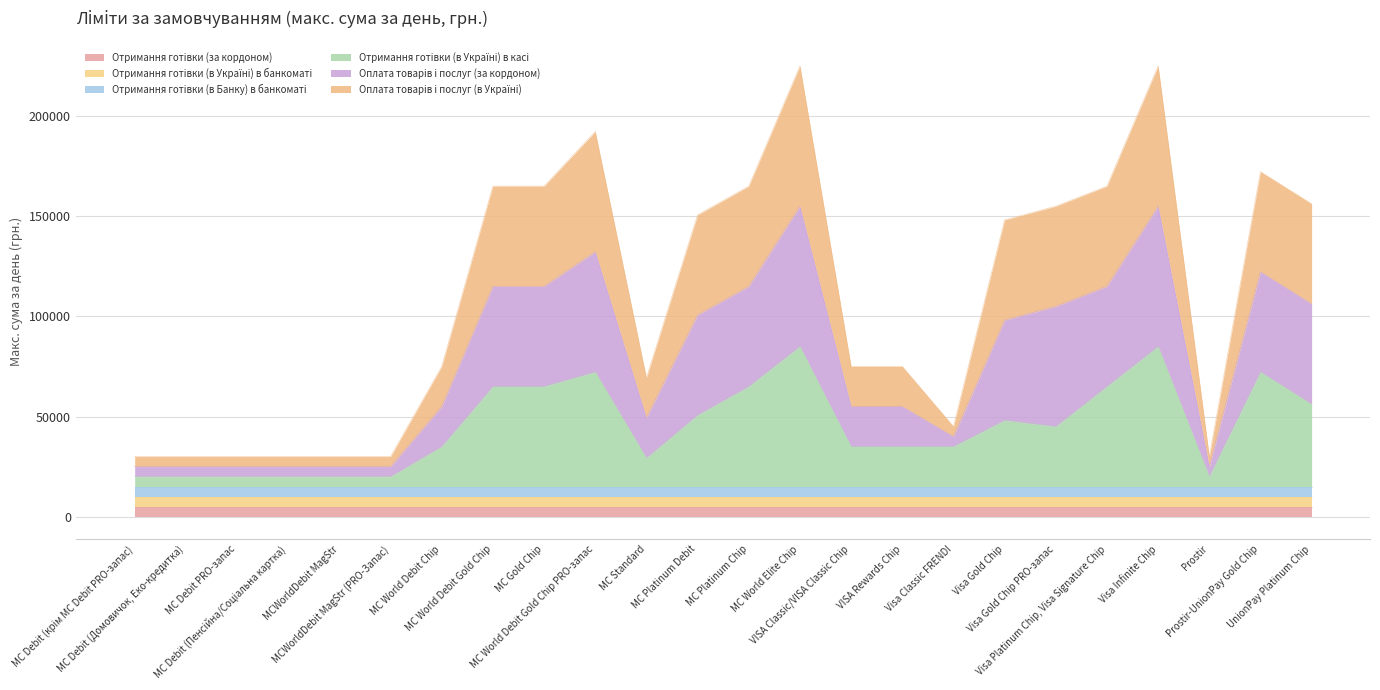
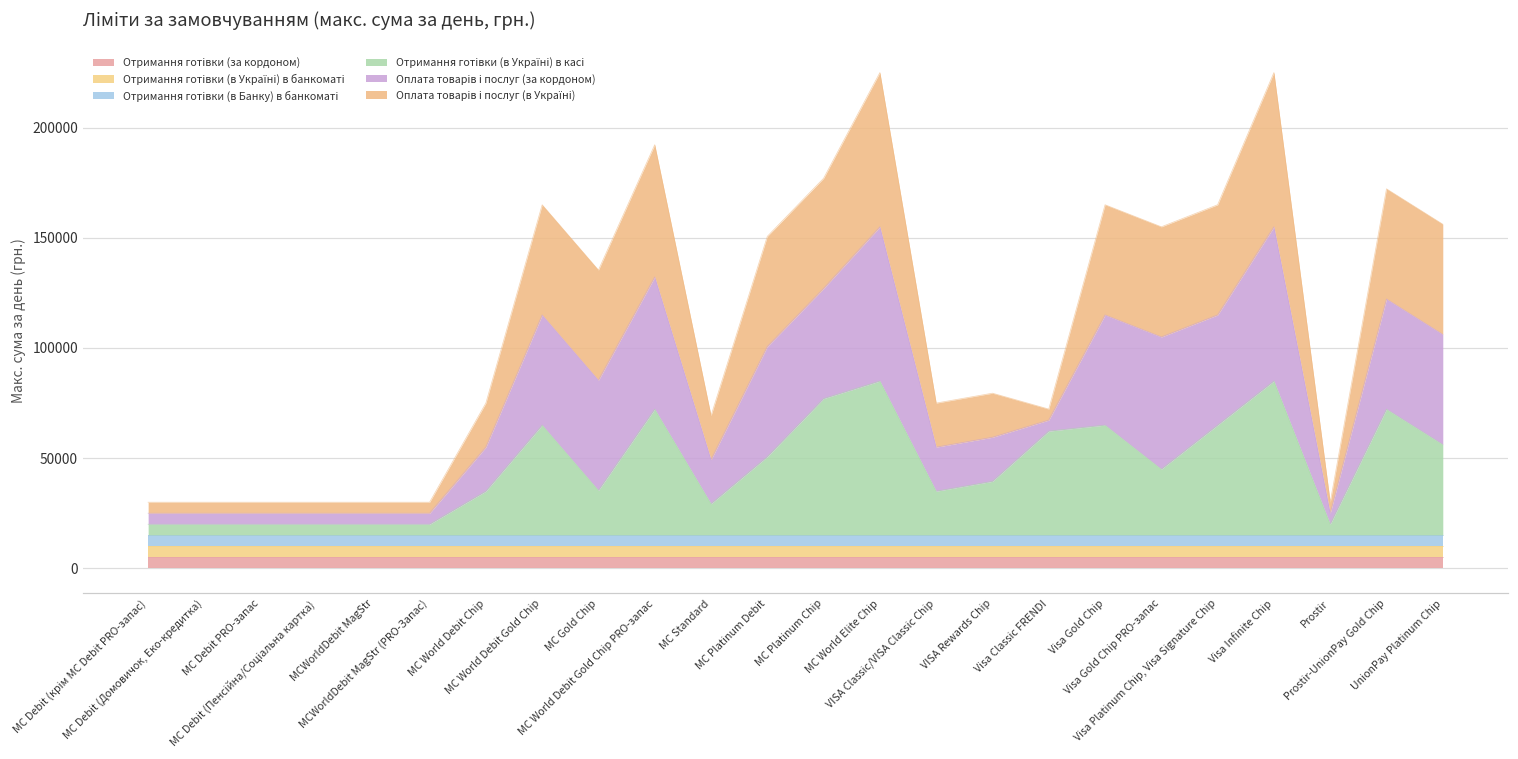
Отримання готівки (в Україні) в касі, MC Gold Chip: 65000 -> 35000
Отримання готівки (в Україні) в касі, MC Platinum Chip: 65000 -> 77000
Отримання готівки (в Україні) в касі, VISA Rewards Chip: 35000 -> 39000
Отримання готівки (в Україні) в касі, Visa Classic FRENDI: 35000 -> 62000
Отримання готівки (в Україні) в касі, Visa Gold Chip: 48000 -> 65000
